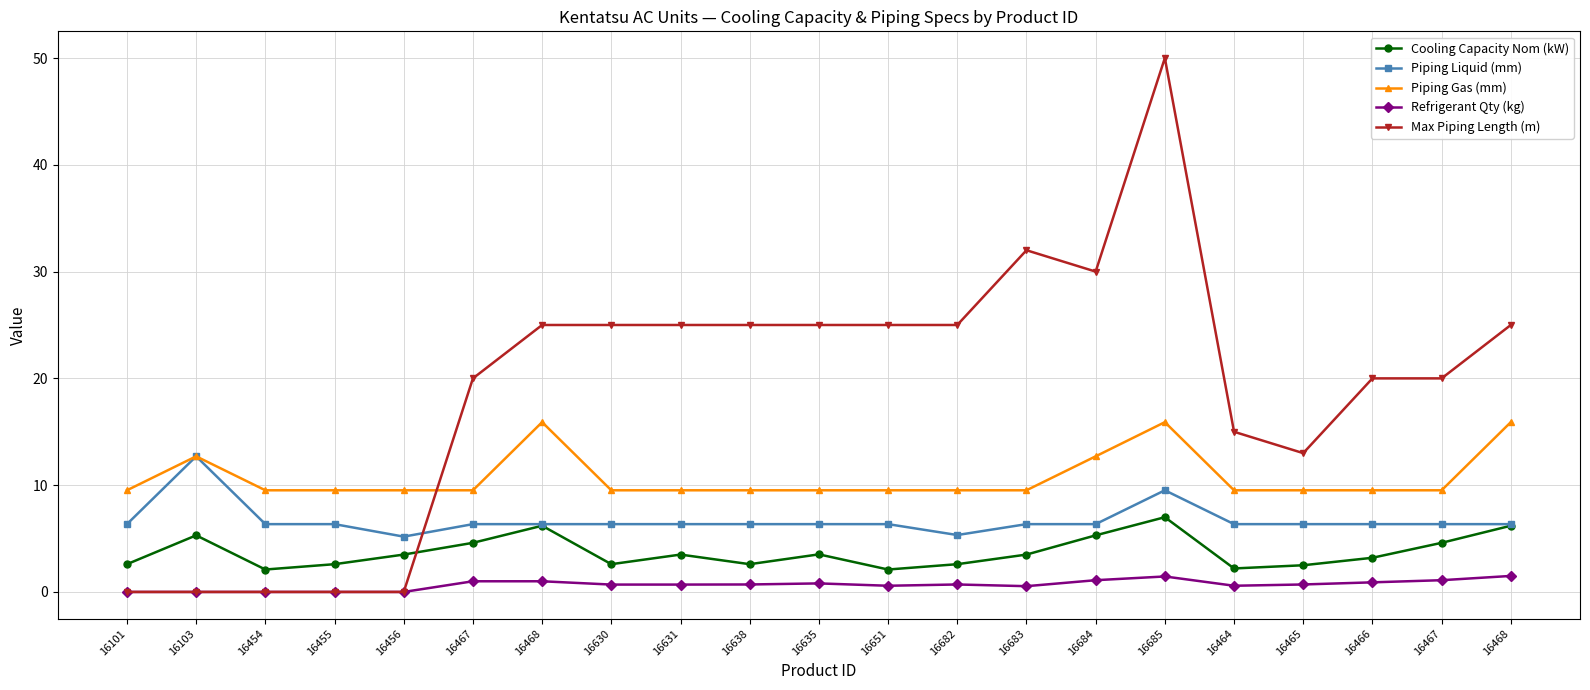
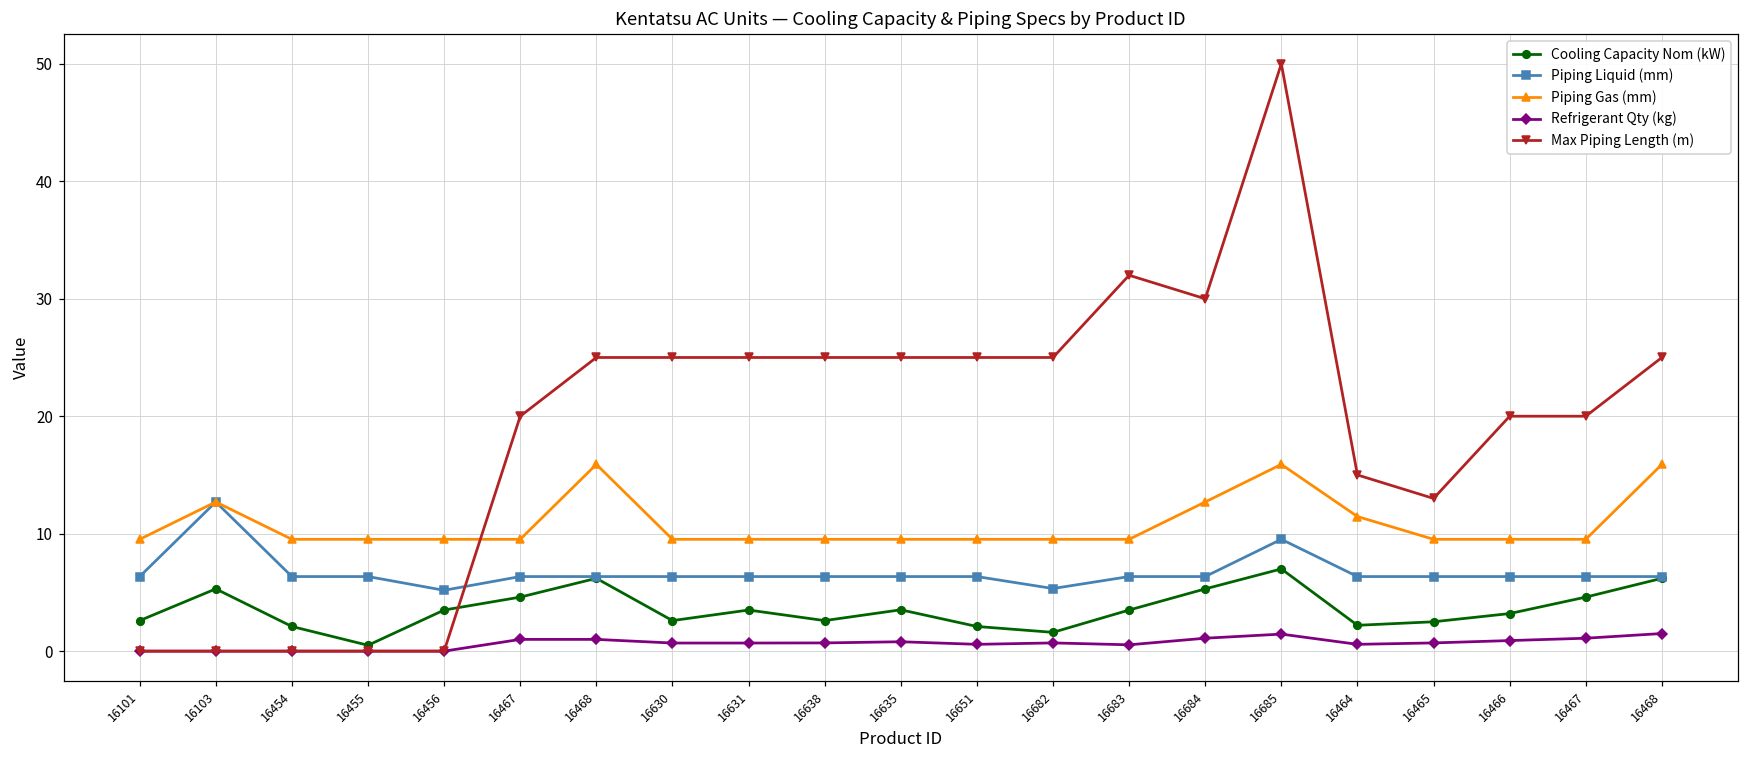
Cooling Capacity Nom (kW), 16455: 2.6 -> 0.5
Cooling Capacity Nom (kW), 16682: 2.6 -> 1.6
Piping Gas (mm), 16464: 9.5 -> 11.5
